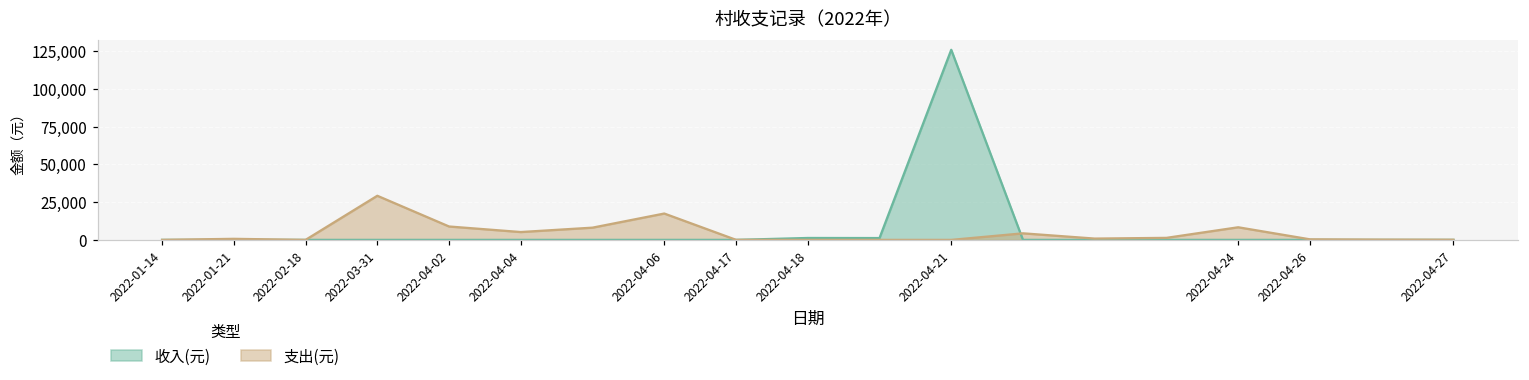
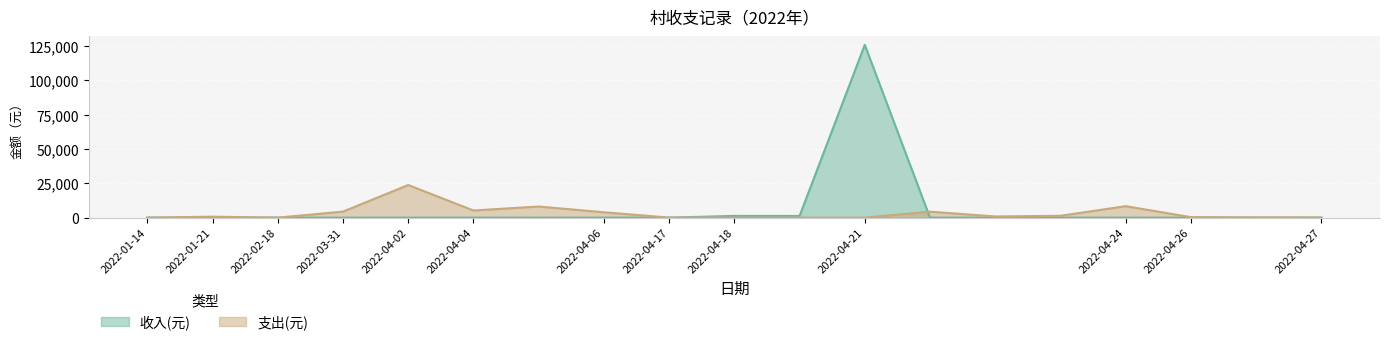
支出(元), 2022-03-31: 29,000 -> 4,000
支出(元), 2022-04-02: 9,000 -> 24,000
支出(元), 2022-04-06: 17,000 -> 4,000
